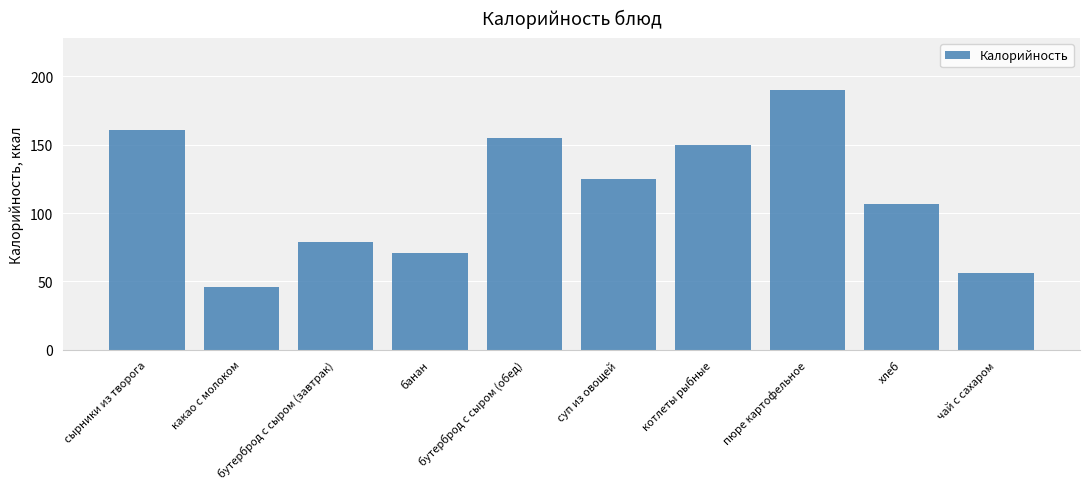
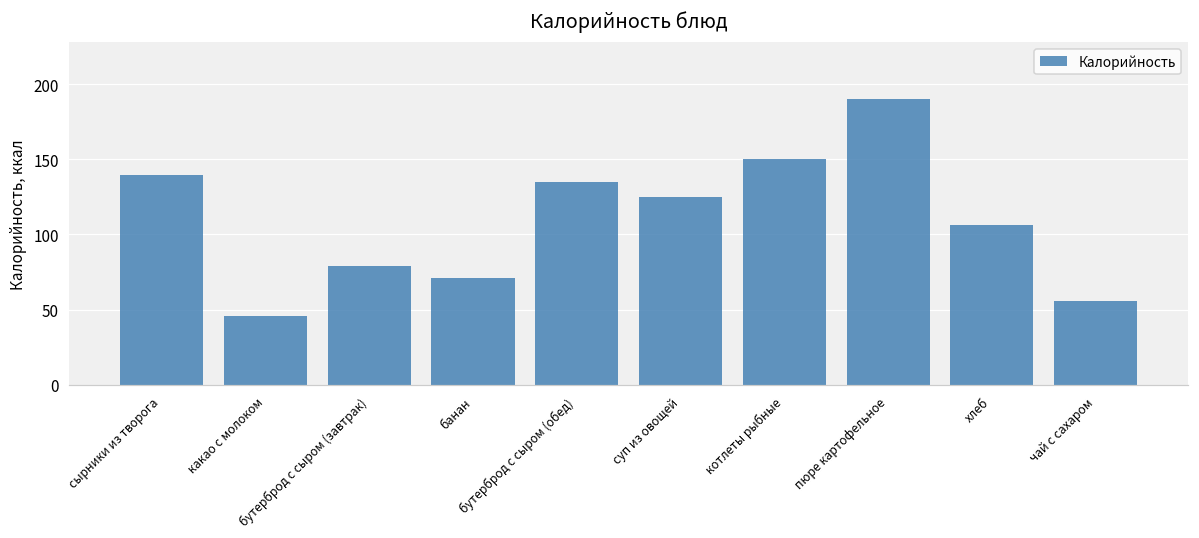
сырники из творога: 161 -> 139
бутерброд с сыром (обед): 155 -> 135
